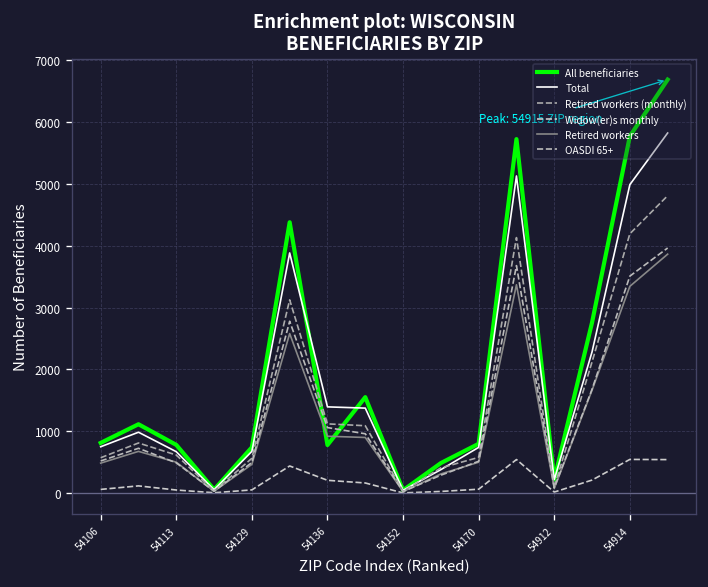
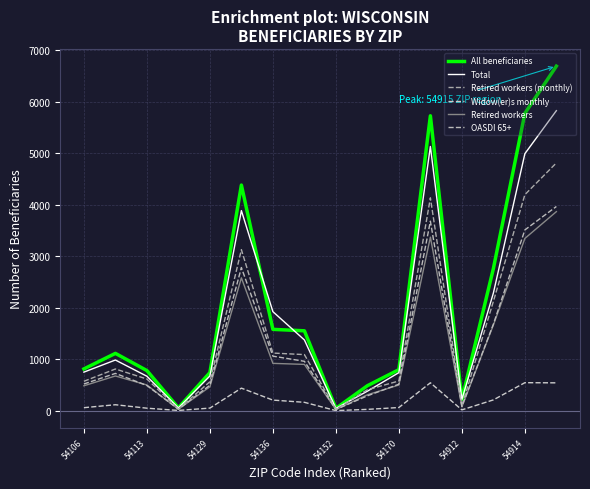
All beneficiaries, 54136: 800 -> 1600
Total, 54136: 1400 -> 1900
